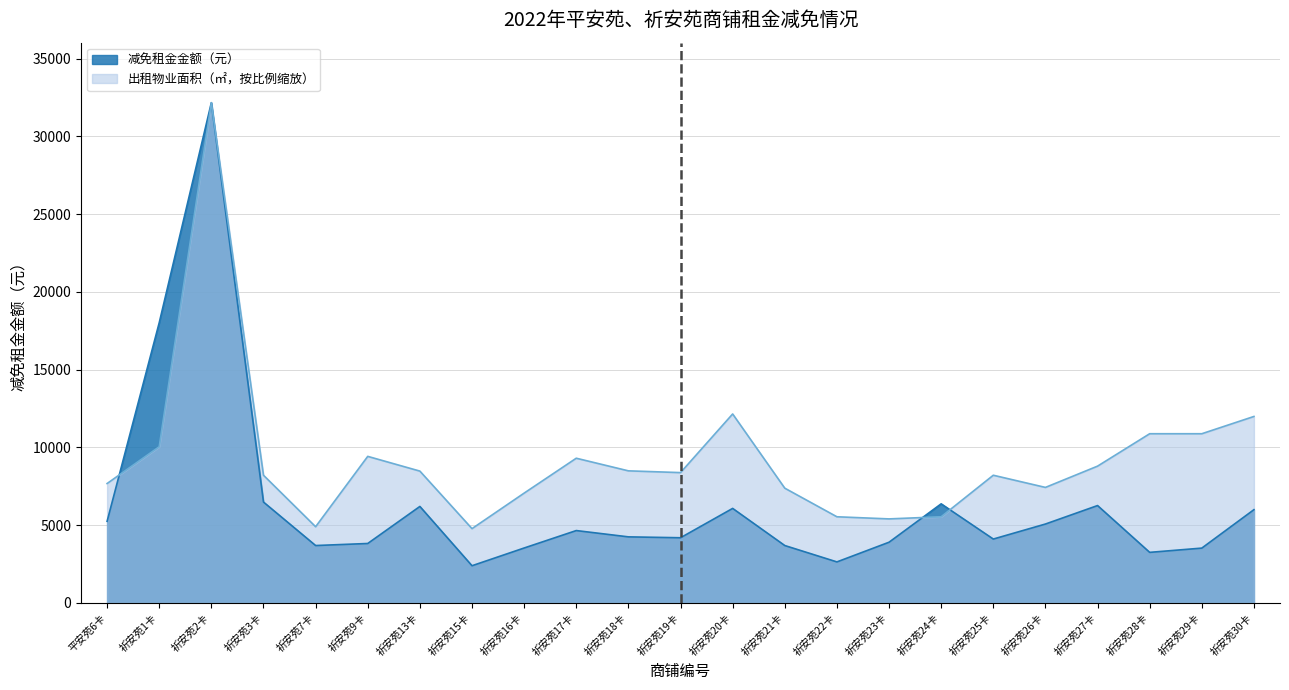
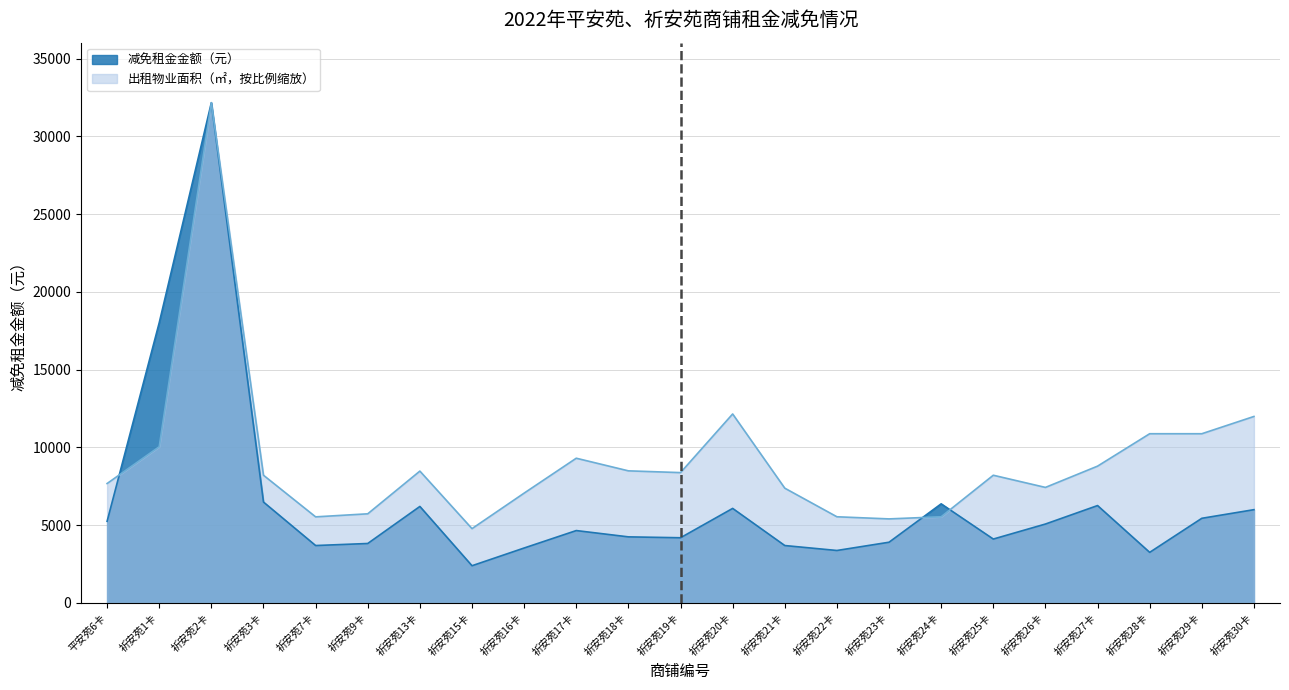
出租物业面积（㎡，按比例缩放）, 祈安苑7卡: 4900 -> 5500
出租物业面积（㎡，按比例缩放）, 祈安苑9卡: 9400 -> 5700
减免租金金额（元）, 祈安苑22卡: 2600 -> 3400
减免租金金额（元）, 祈安苑29卡: 3500 -> 5400
